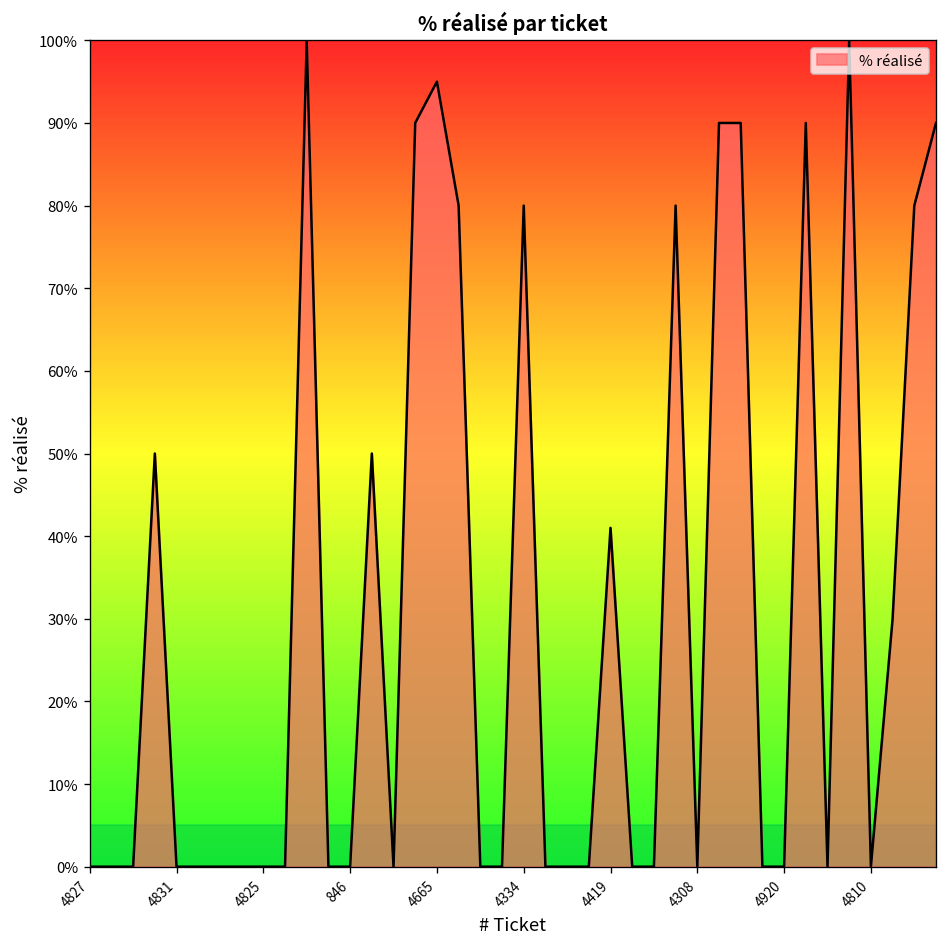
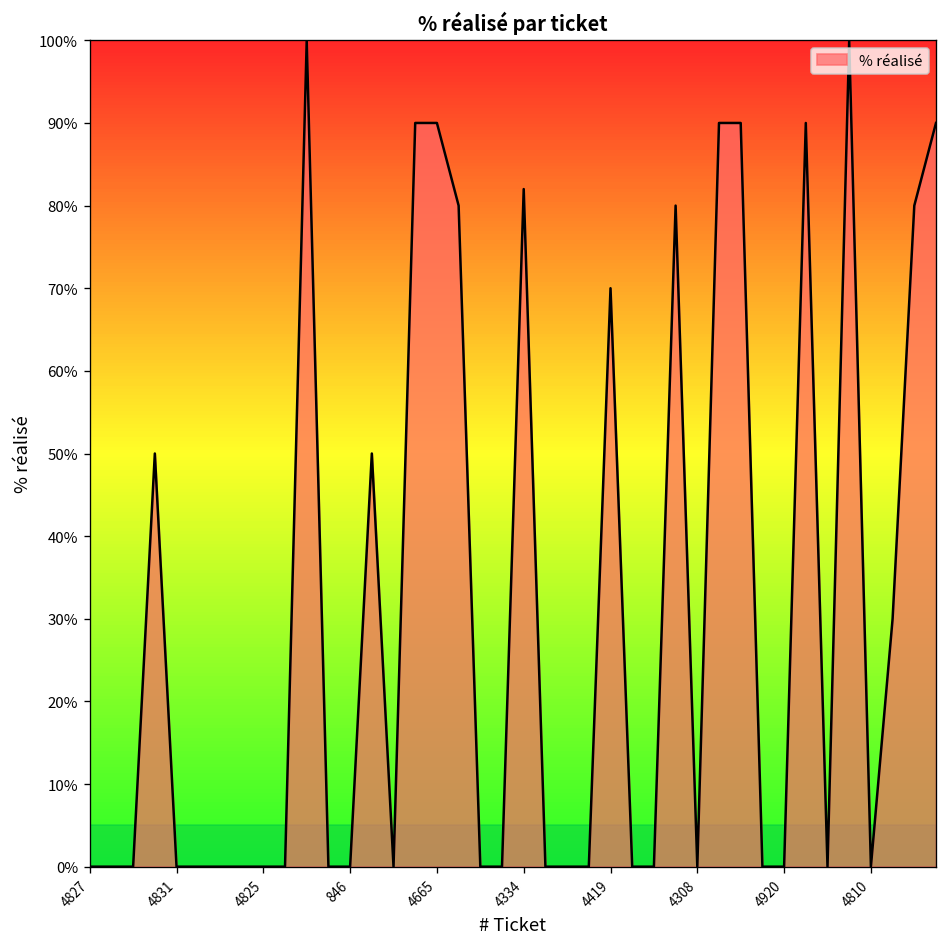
4665: 95% -> 90%
4334: 80% -> 82%
4419: 41% -> 70%
